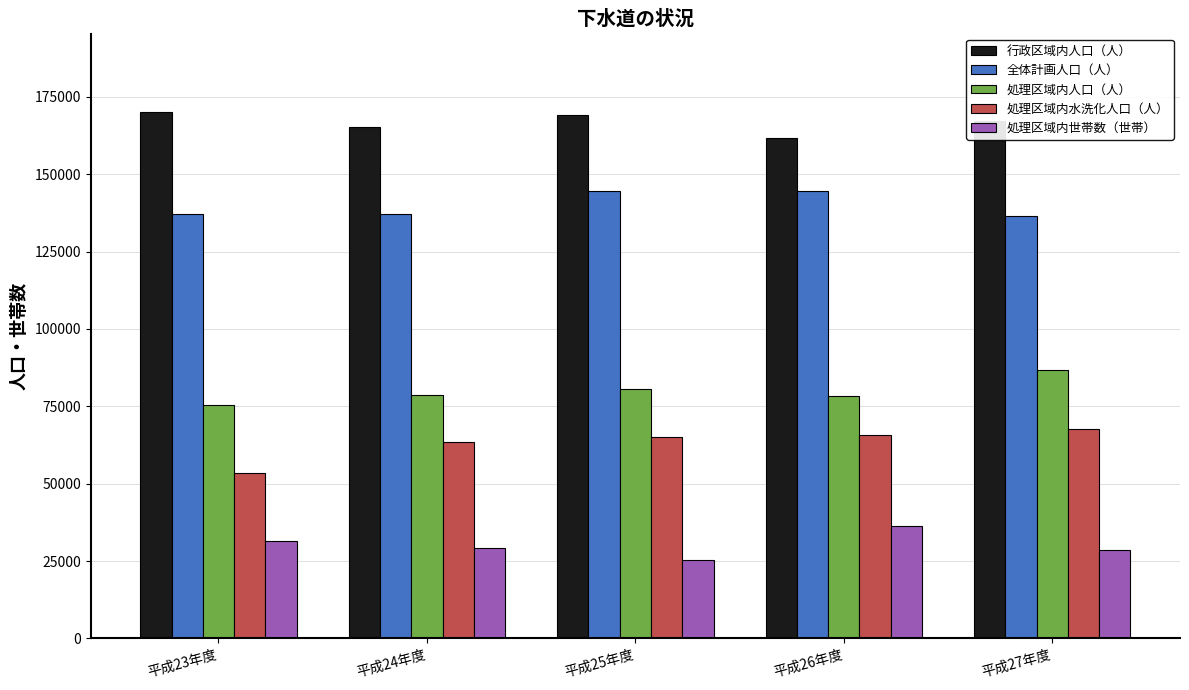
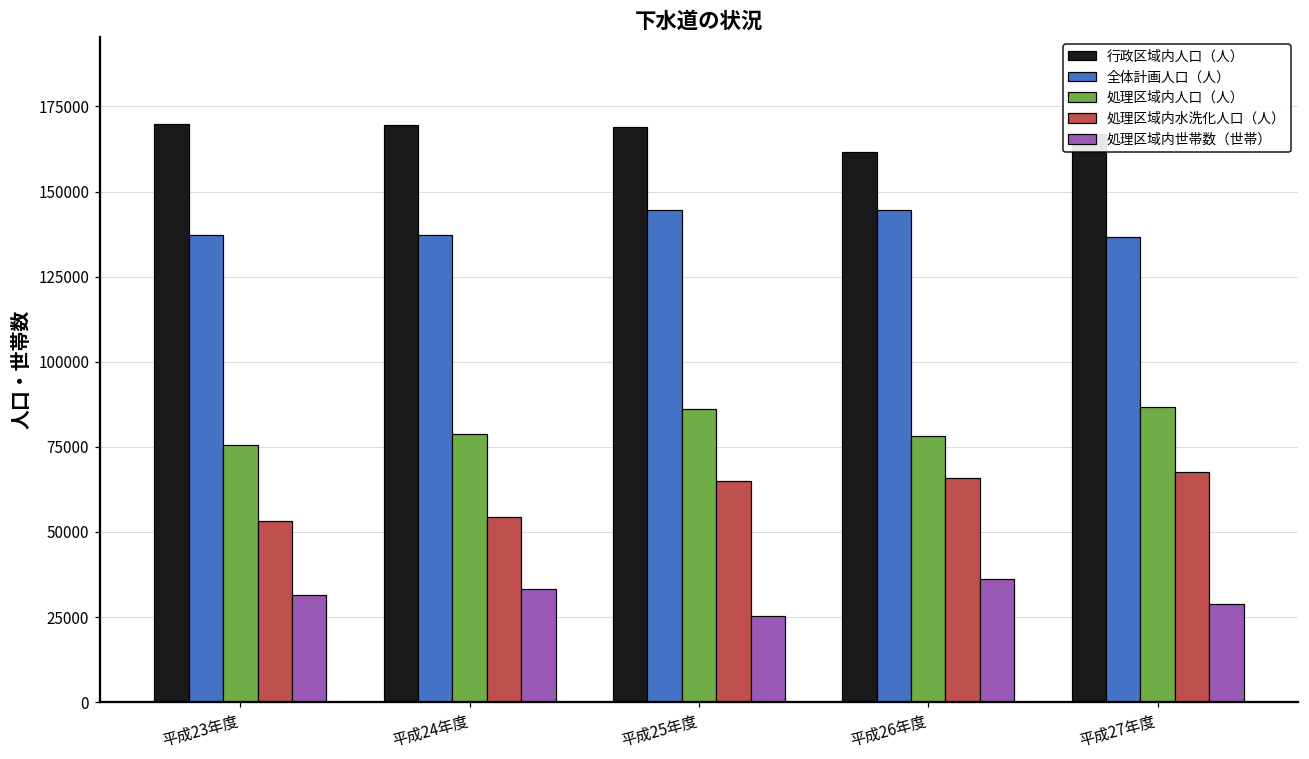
行政区域内人口（人）, 平成24年度: 165000 -> 170000
処理区域内水洗化人口（人）, 平成24年度: 63000 -> 54000
処理区域内世帯数（世帯）, 平成24年度: 29000 -> 33000
処理区域内人口（人）, 平成25年度: 81000 -> 86000
